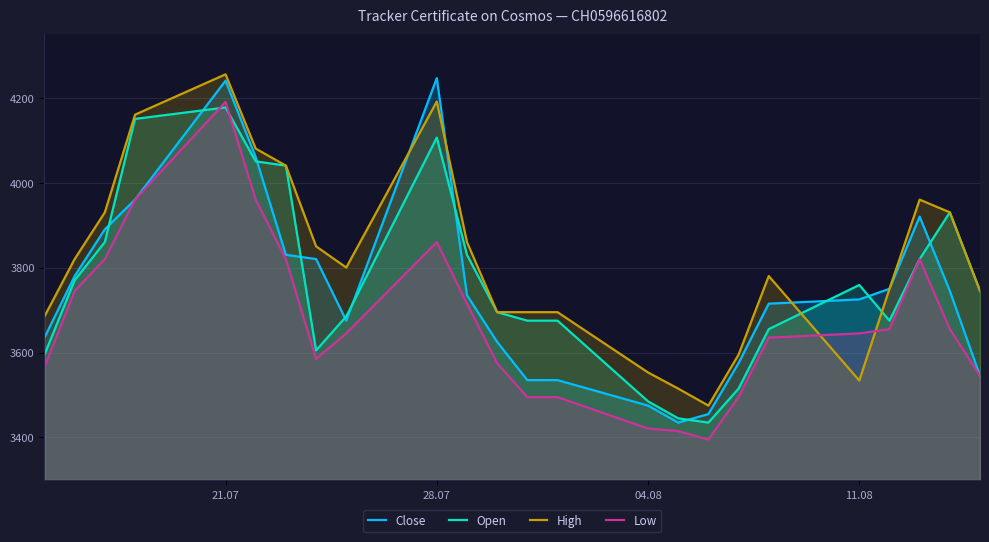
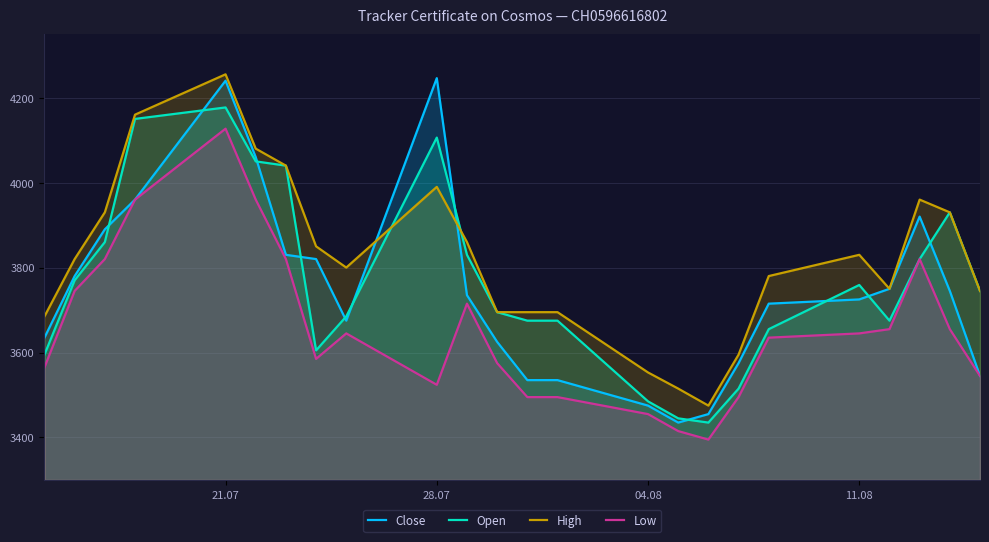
Low, 21.07: 4190 -> 4130
High, 28.07: 4190 -> 3990
Low, 28.07: 3860 -> 3520
Low, 04.08: 3420 -> 3460
High, 11.08: 3530 -> 3830
